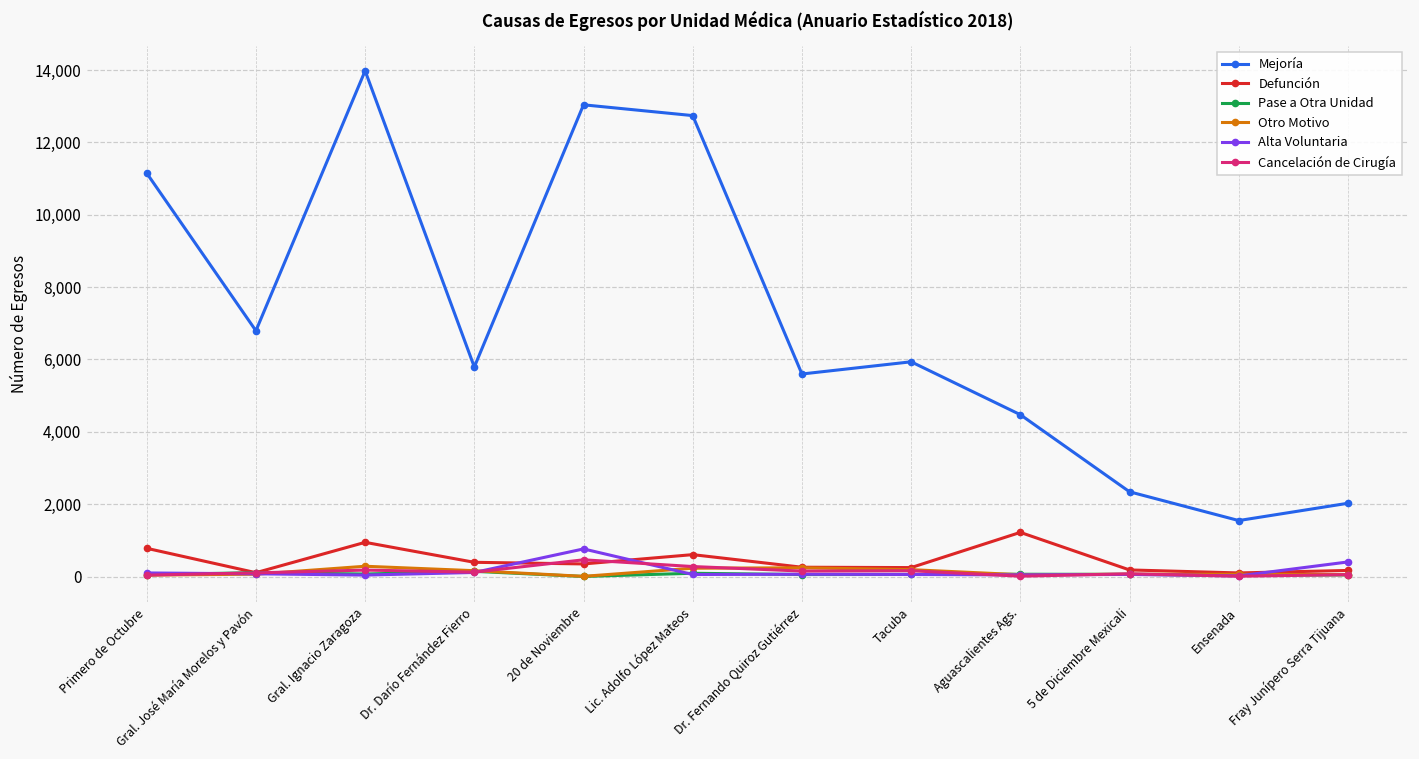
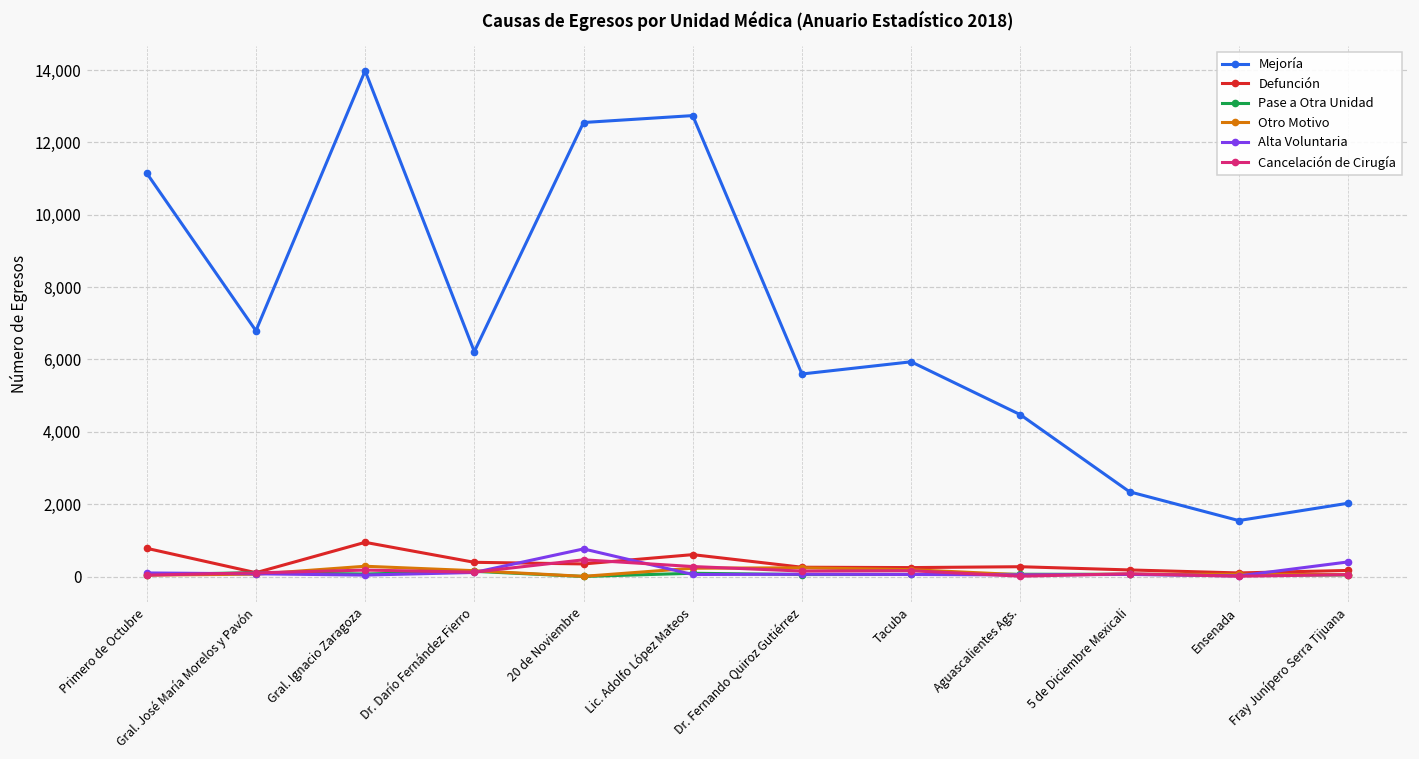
Mejoría, Dr. Darío Fernández Fierro: 5,800 -> 6,200
Mejoría, 20 de Noviembre: 13,000 -> 12,500
Defunción, Aguascalientes Ags.: 1,200 -> 300
